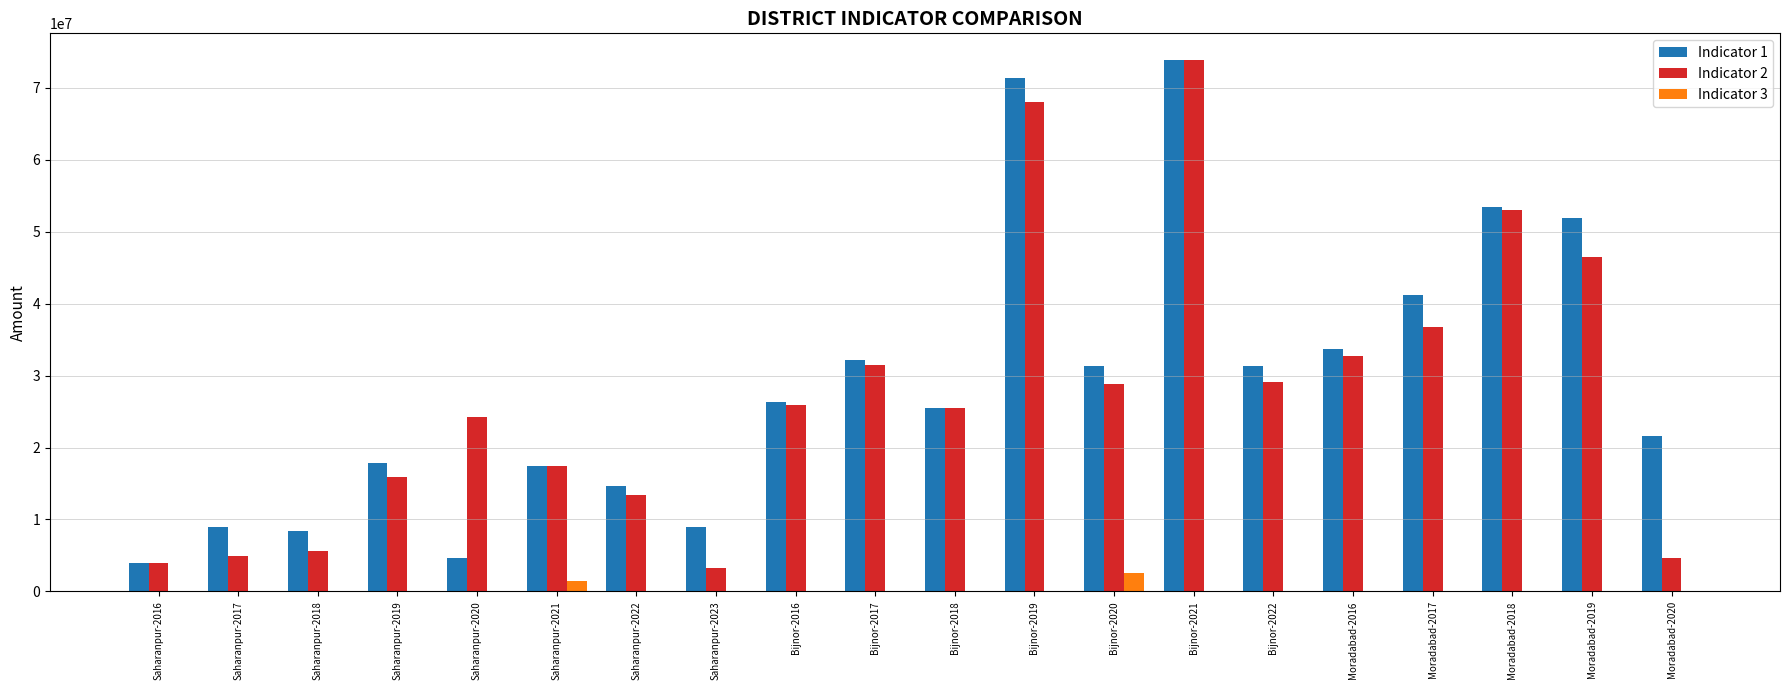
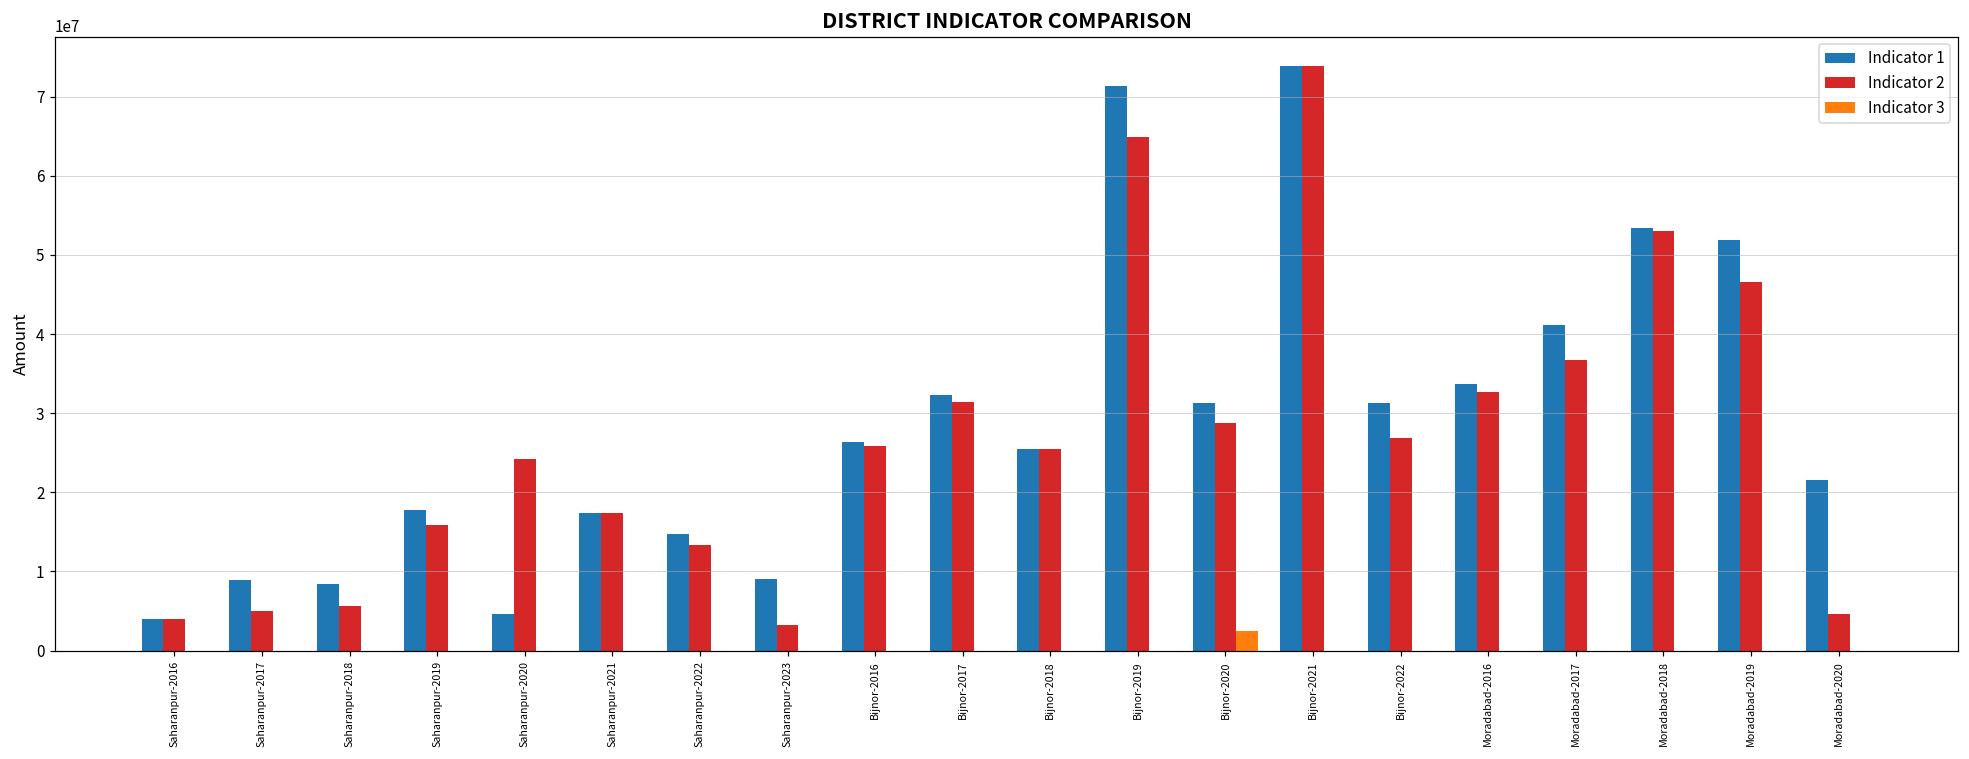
Indicator 3, Saharanpur-2021: 1000000 -> 0
Indicator 2, Bijnor-2019: 68000000 -> 65000000
Indicator 2, Bijnor-2022: 29000000 -> 27000000
